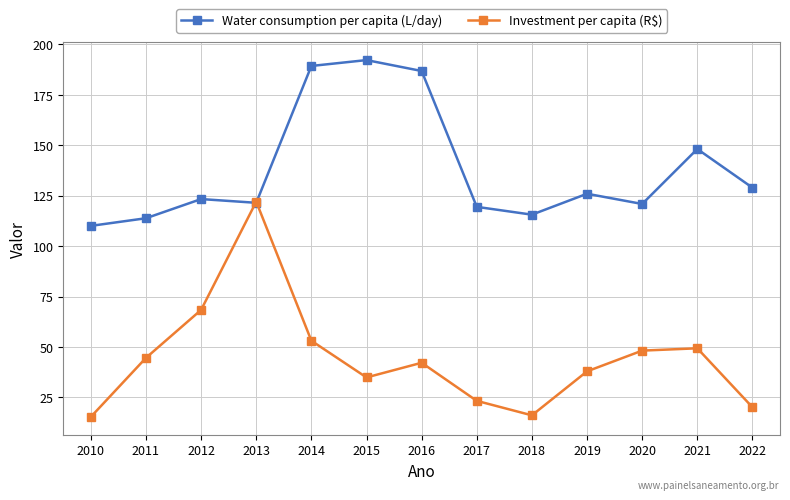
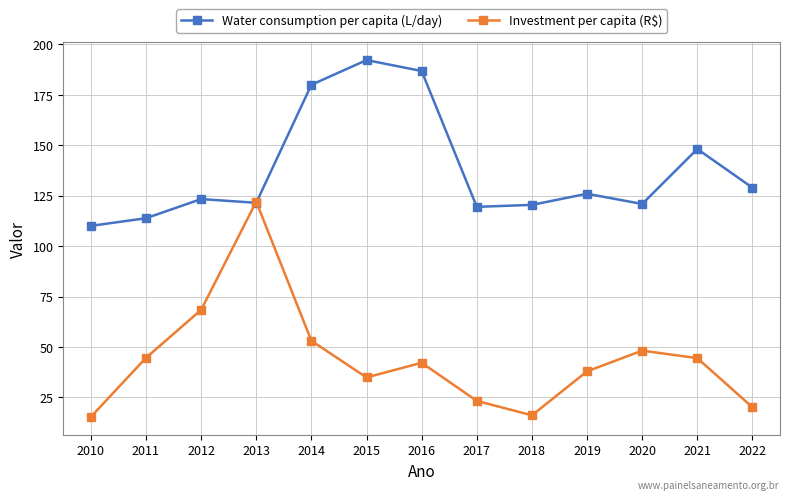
Water consumption per capita (L/day), 2014: 189 -> 180
Water consumption per capita (L/day), 2018: 116 -> 120
Investment per capita (R$), 2021: 49 -> 44
